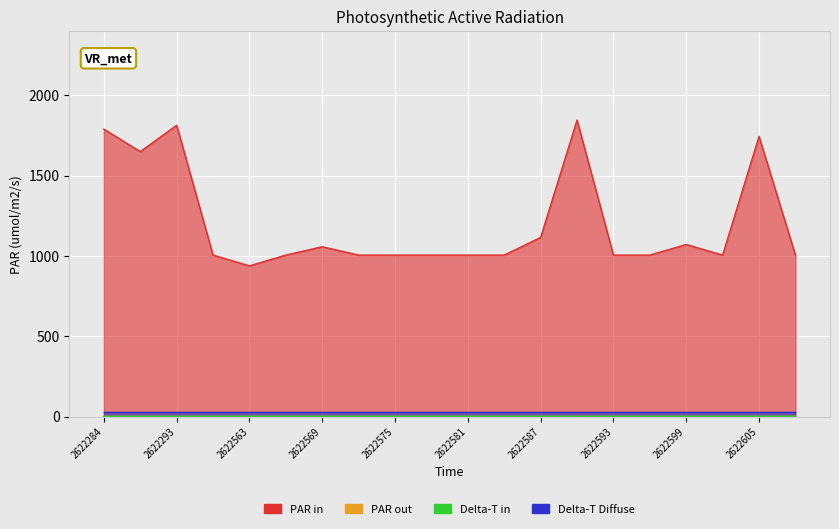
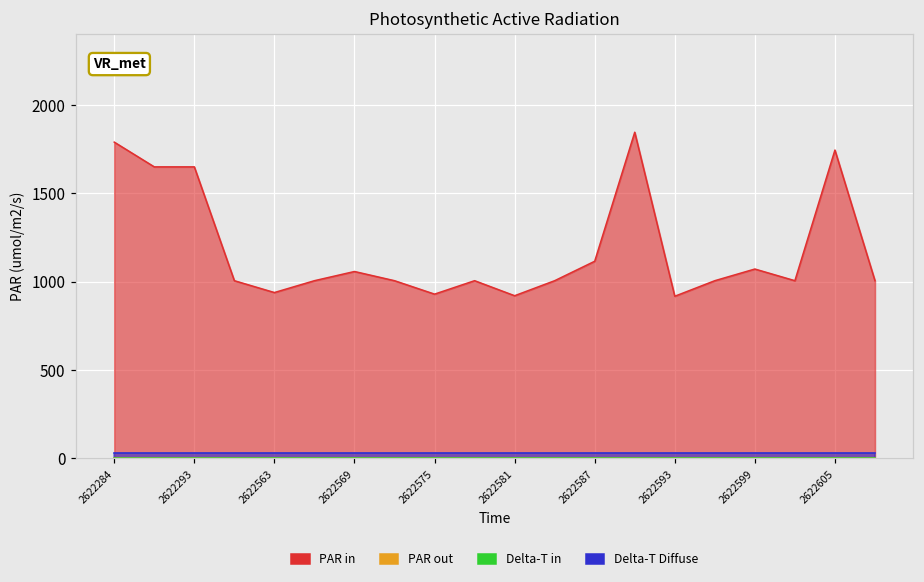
PAR in, 2622293: 1810 -> 1650
PAR in, 2622575: 1010 -> 930
PAR in, 2622581: 1010 -> 920
PAR in, 2622593: 1010 -> 920
